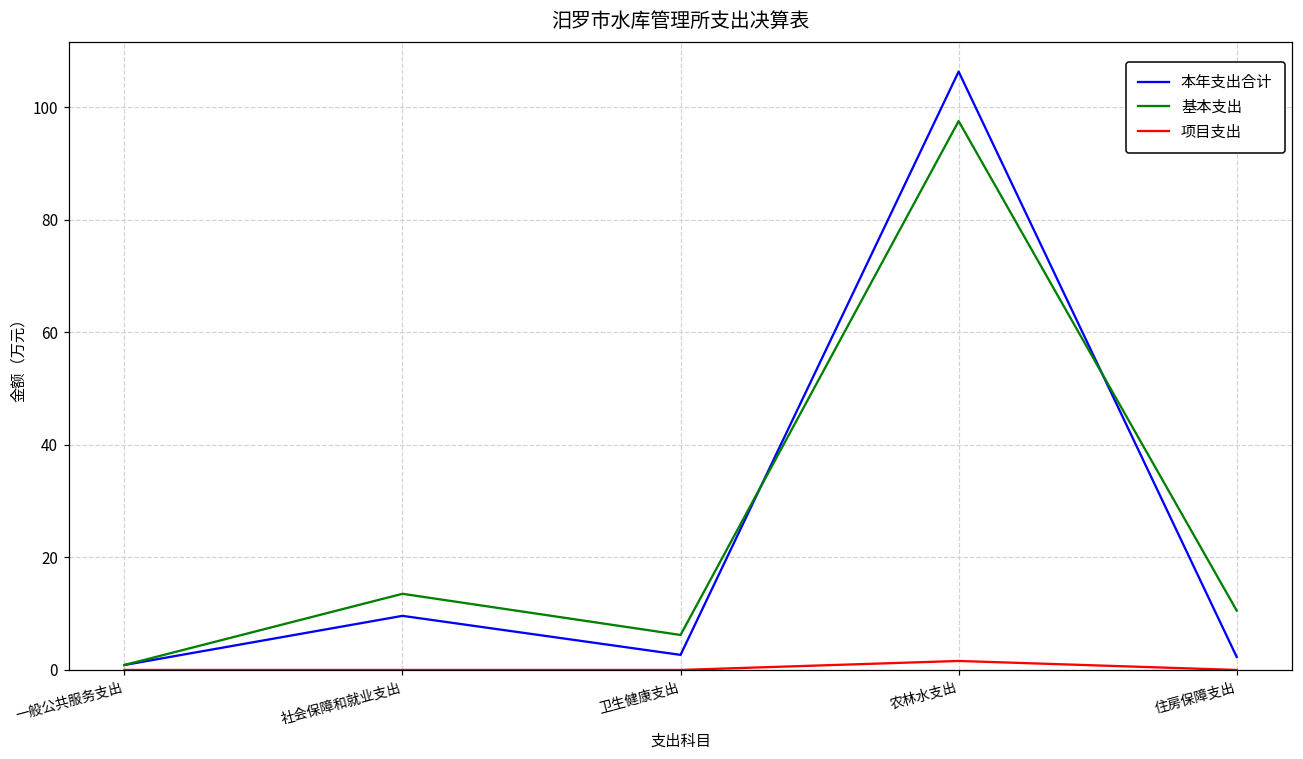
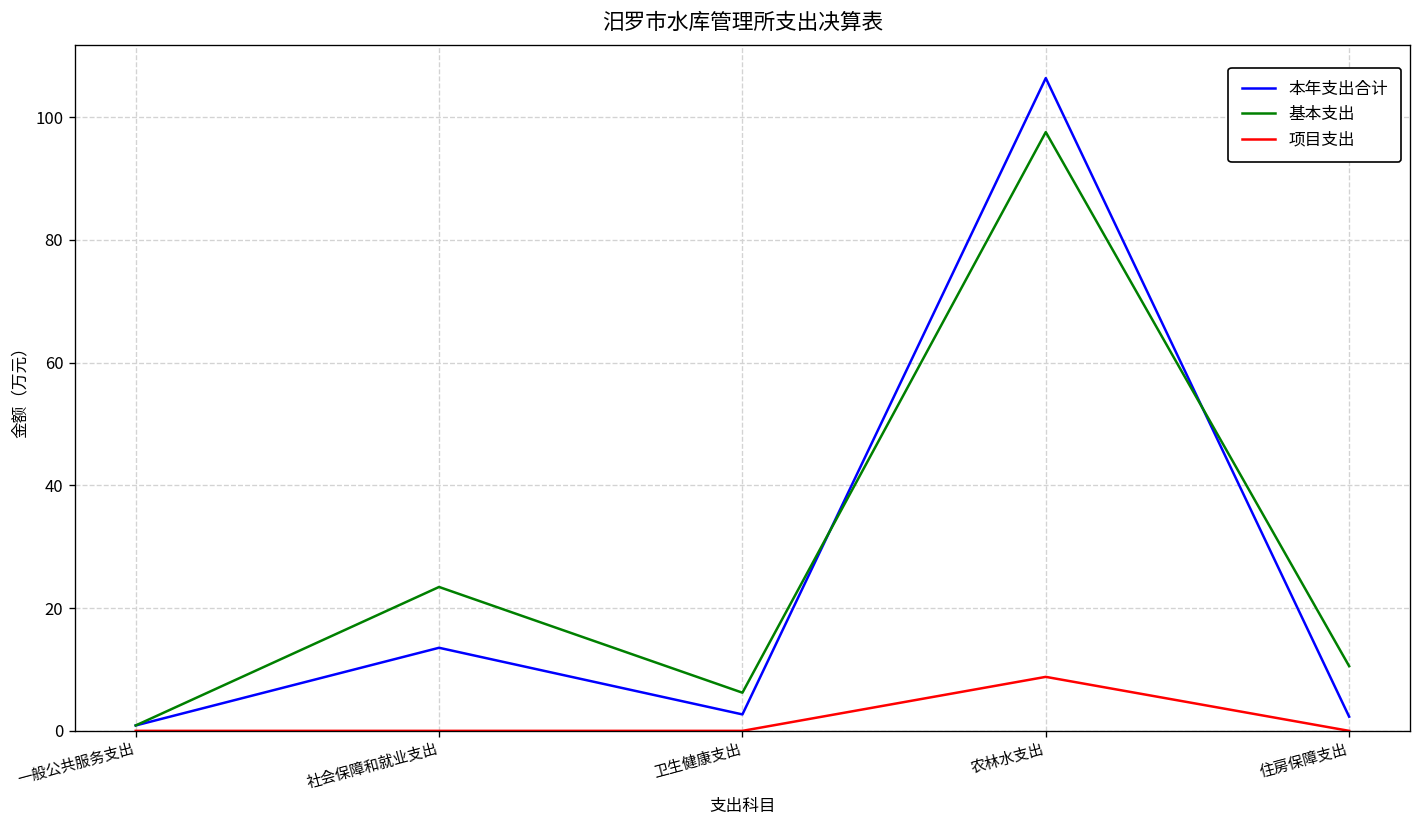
本年支出合计, 社会保障和就业支出: 10 -> 14
基本支出, 社会保障和就业支出: 14 -> 23
项目支出, 农林水支出: 2 -> 9
